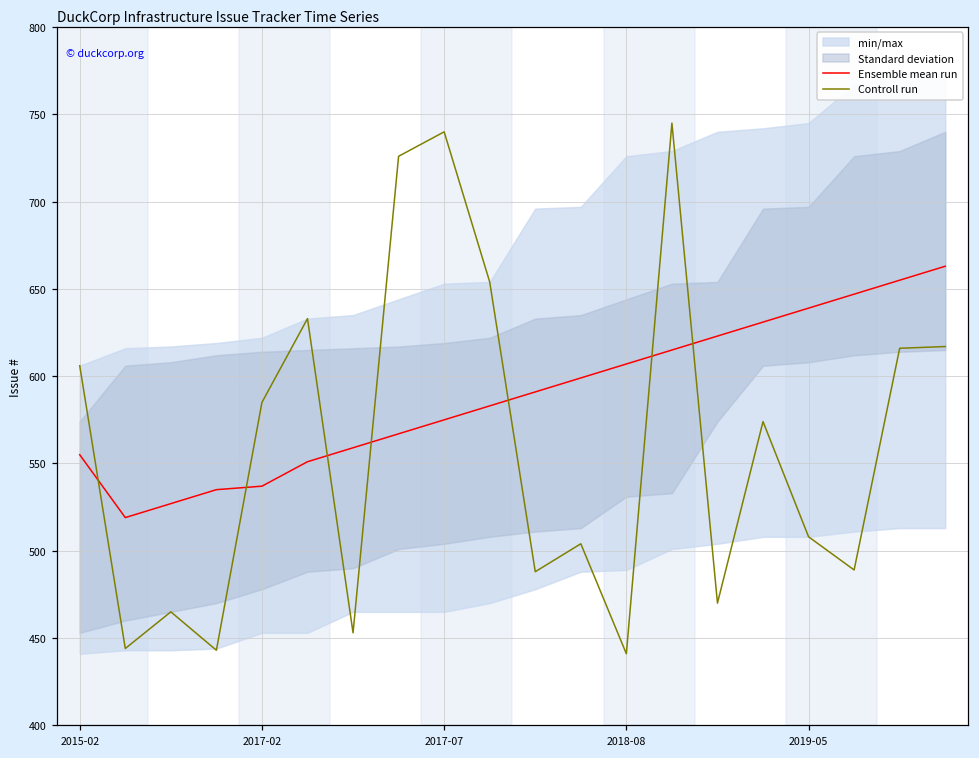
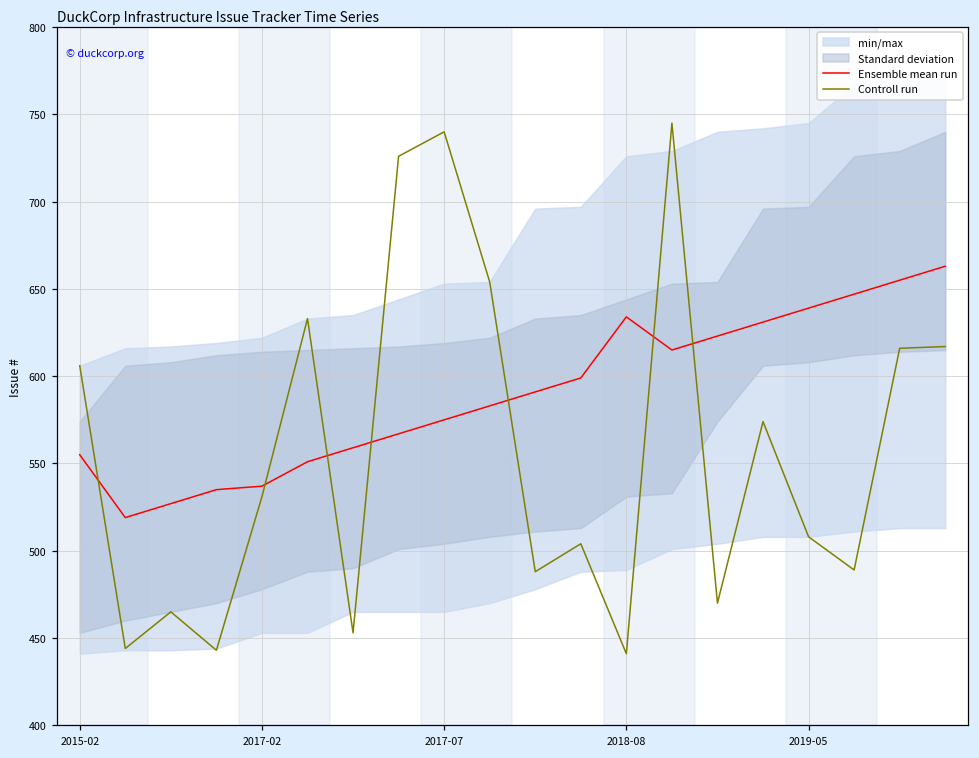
Controll run, 2017-02: 585 -> 531
Ensemble mean run, 2018-08: 607 -> 634
